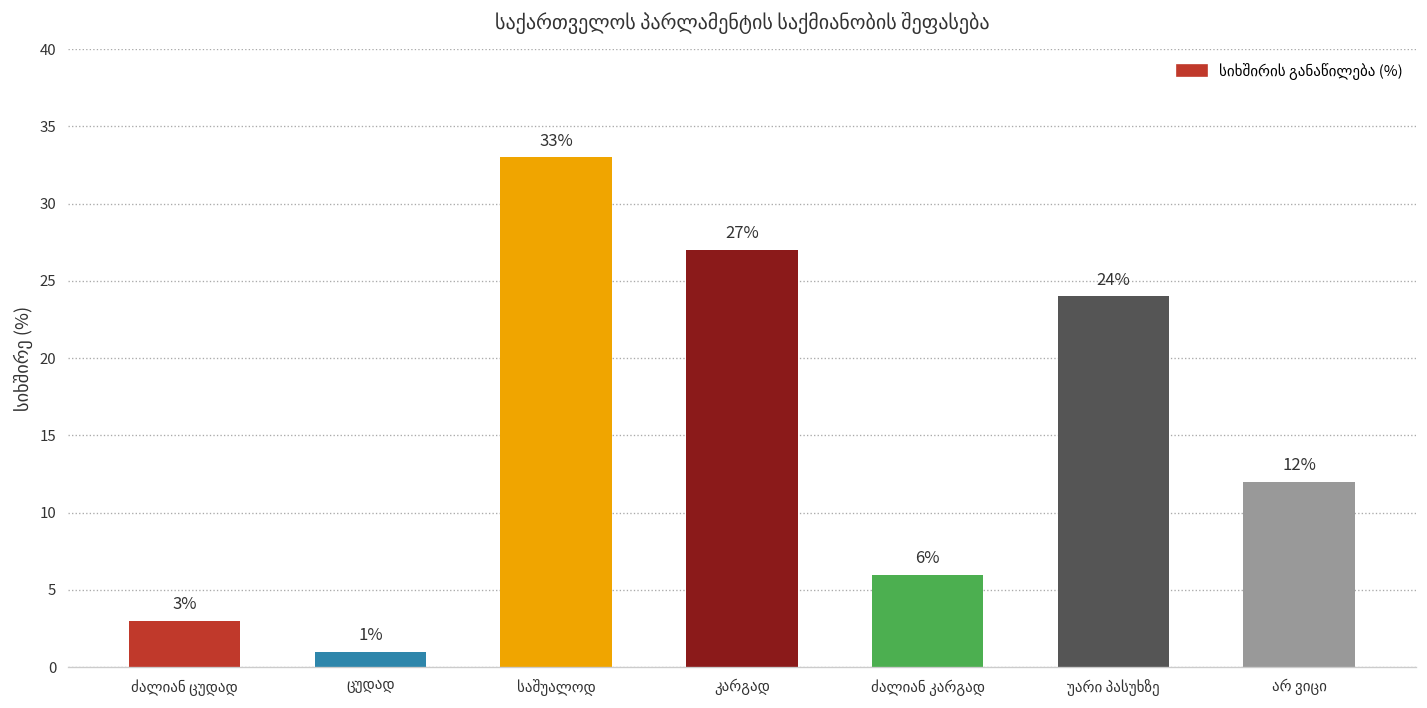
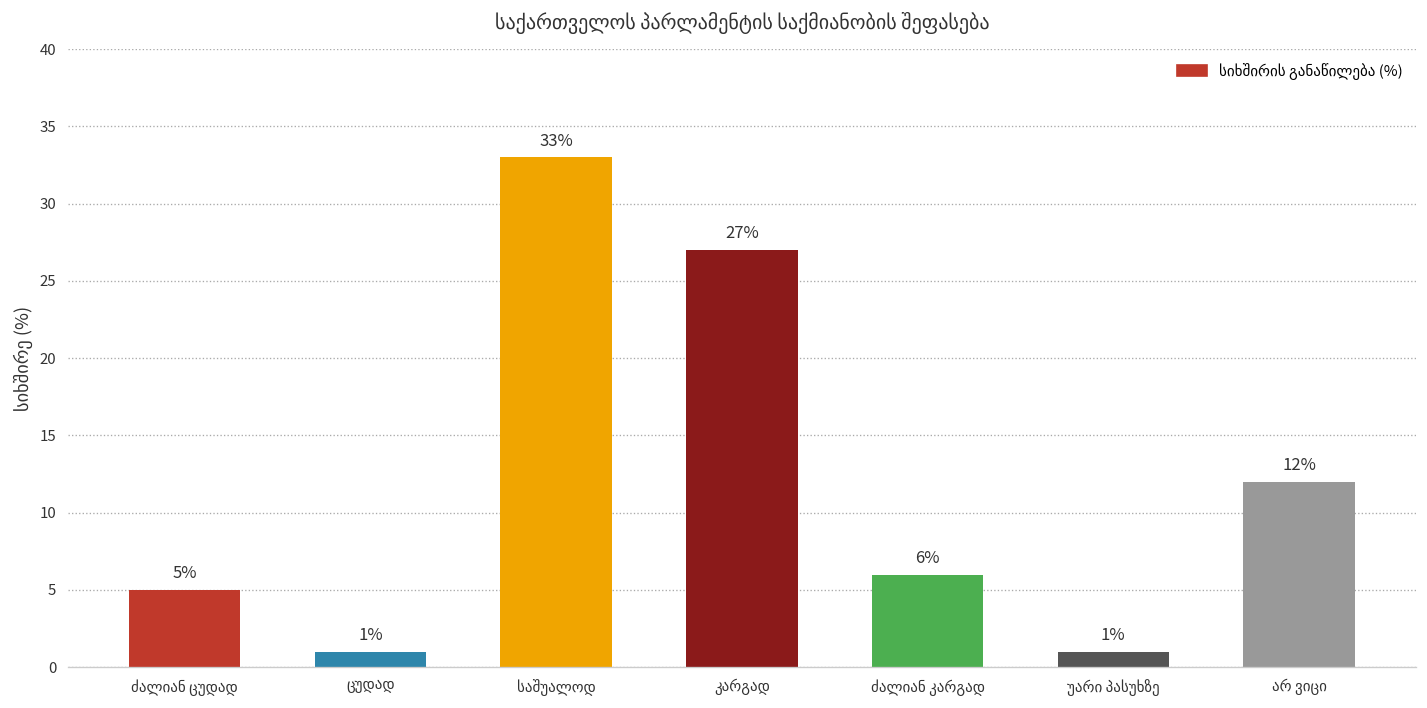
ძალიან ცუდად: 3% -> 5%
უარი პასუხზე: 24% -> 1%
